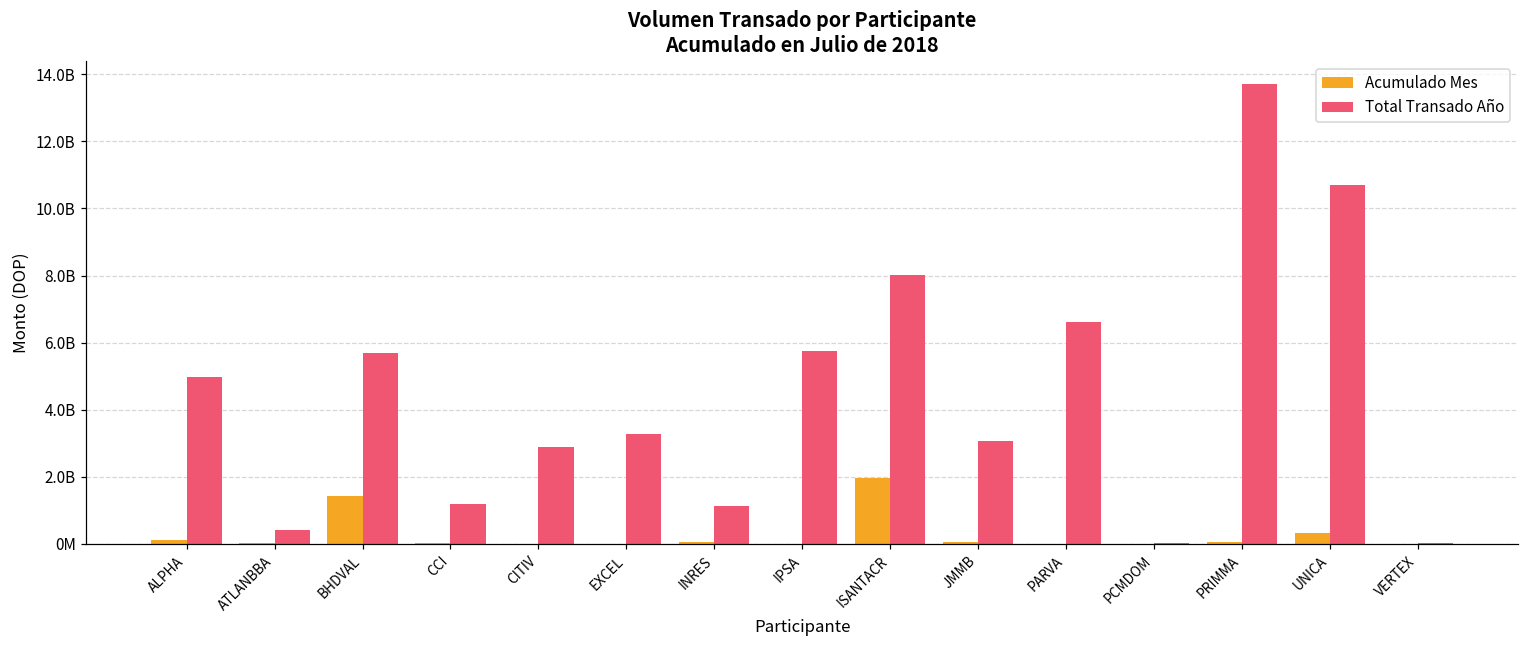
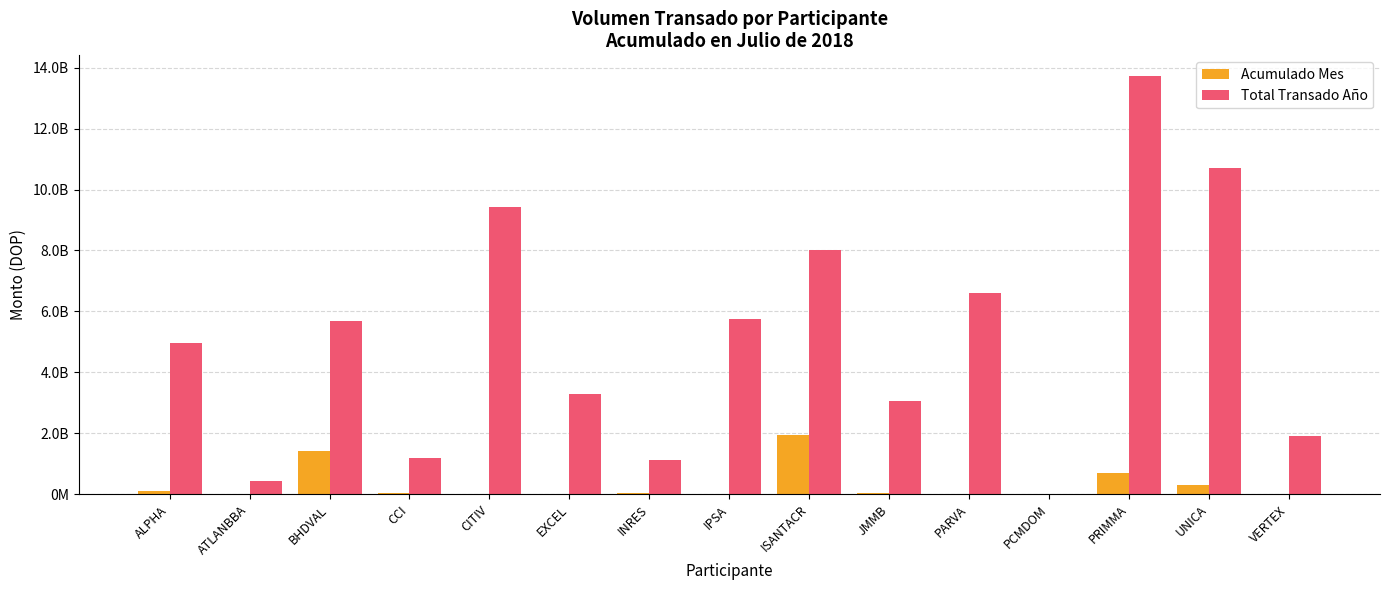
Total Transado Año, CITIV: 2900000000 -> 9400000000
Acumulado Mes, PRIMMA: 0 -> 700000000
Total Transado Año, VERTEX: 0 -> 1900000000
